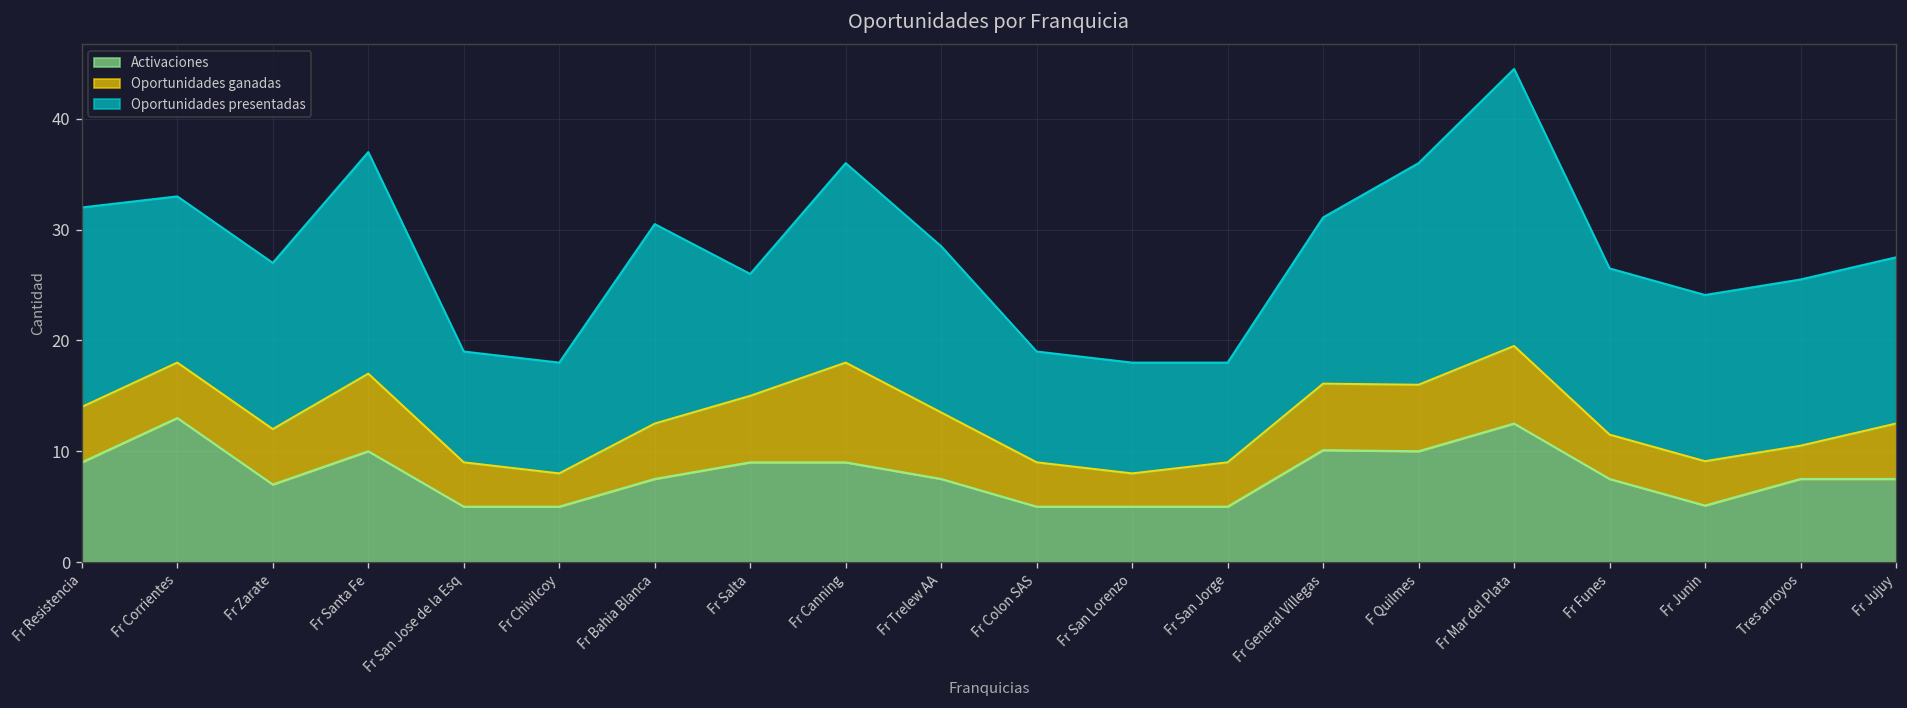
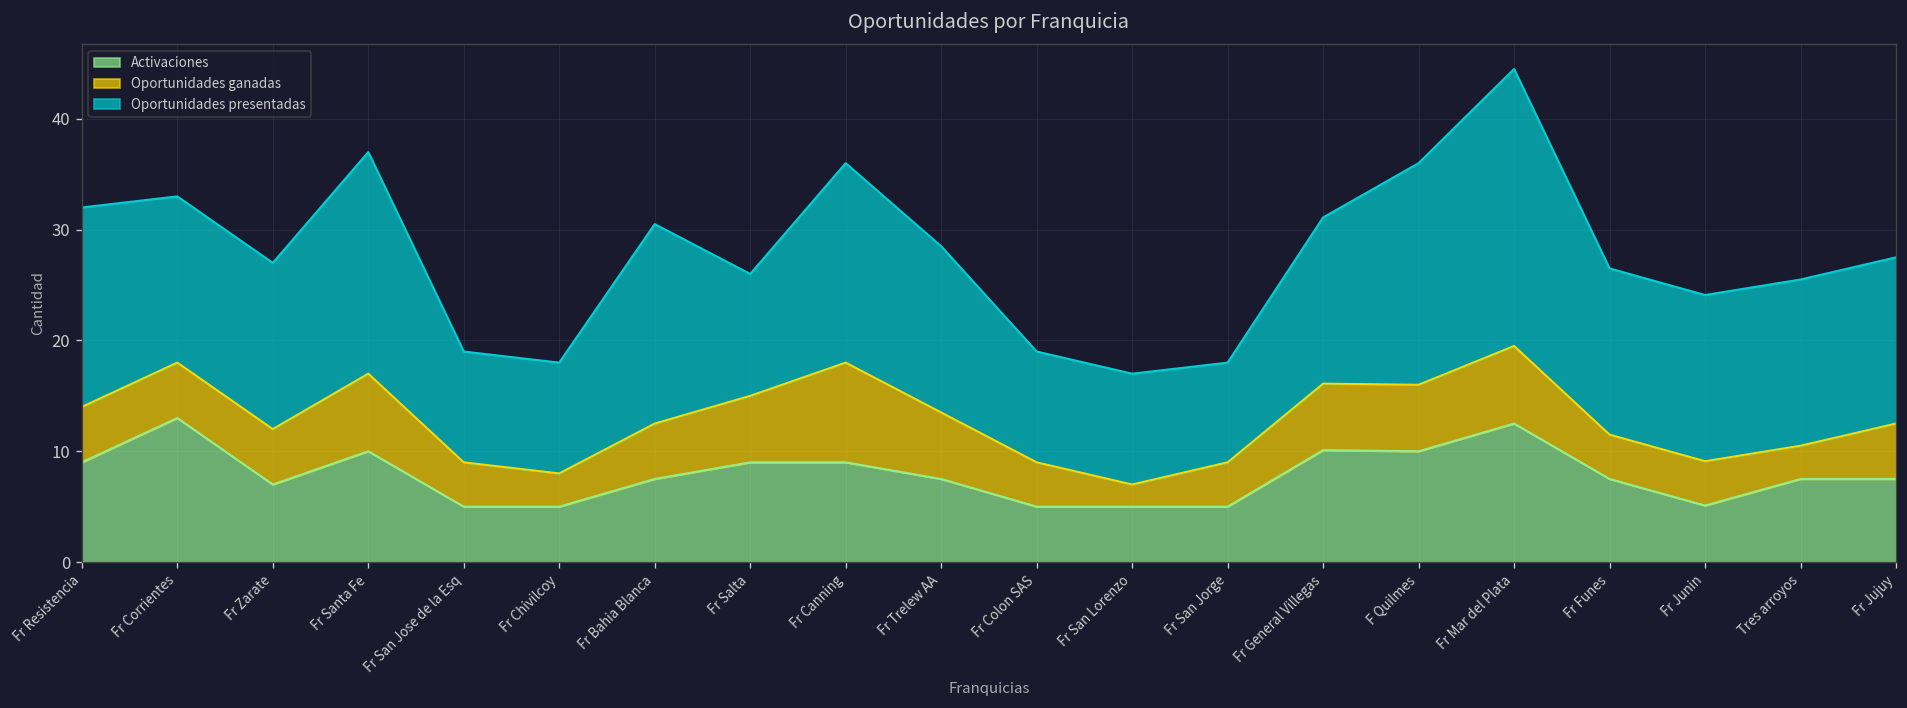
Oportunidades ganadas, Fr San Lorenzo: 3 -> 2
